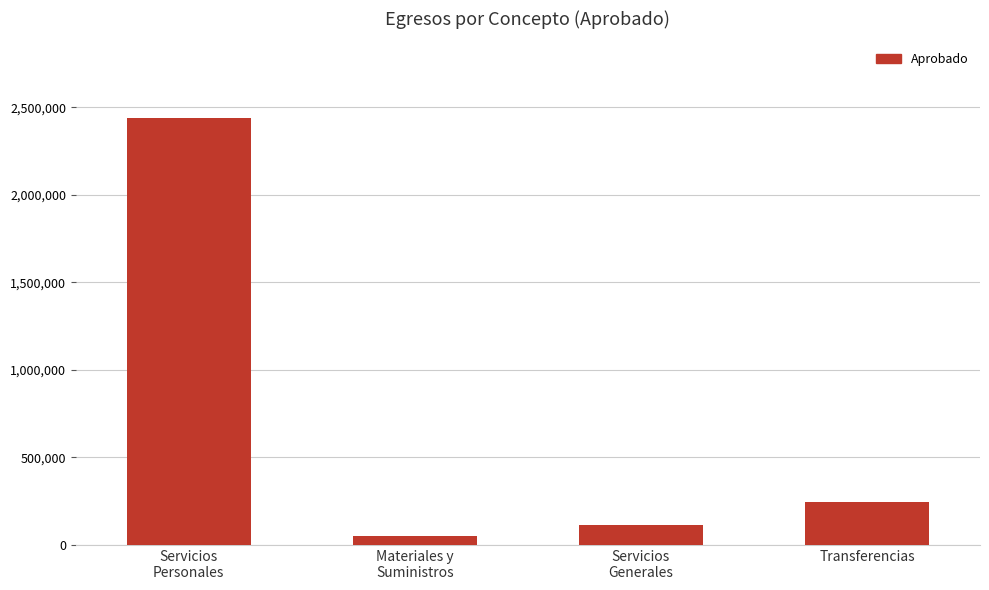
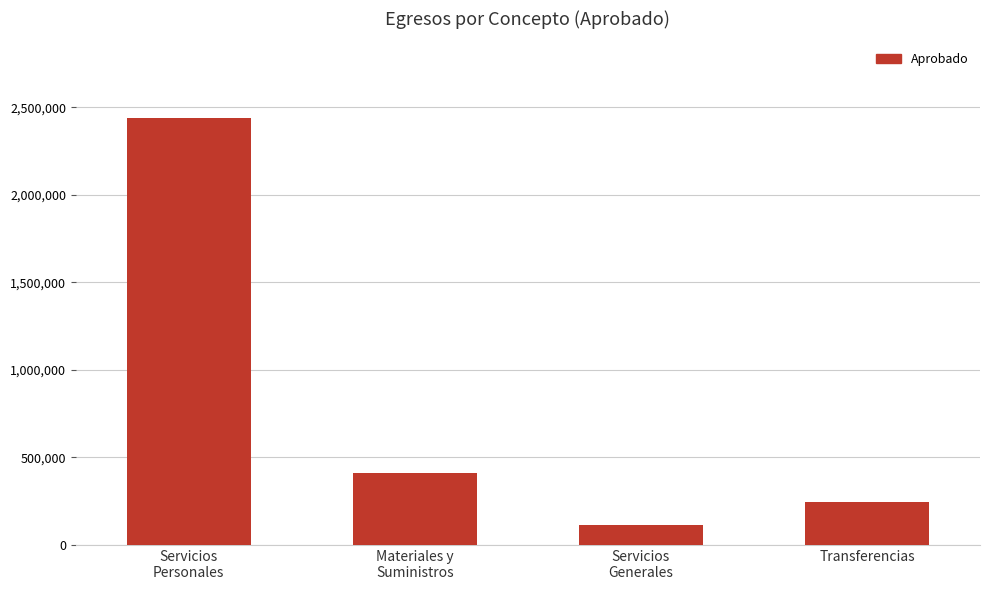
Materiales y Suministros: 50,000 -> 410,000
